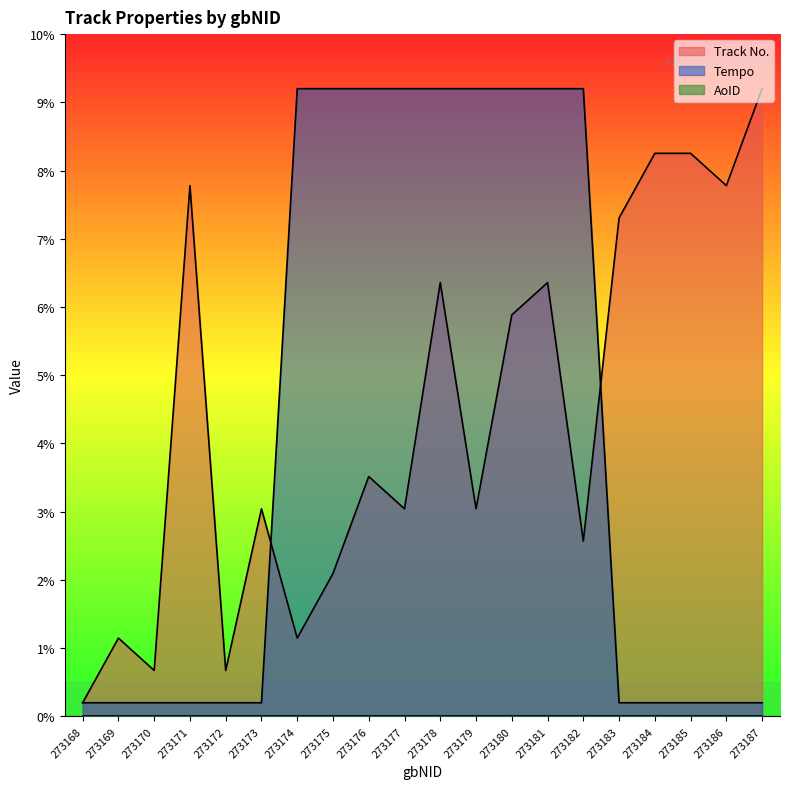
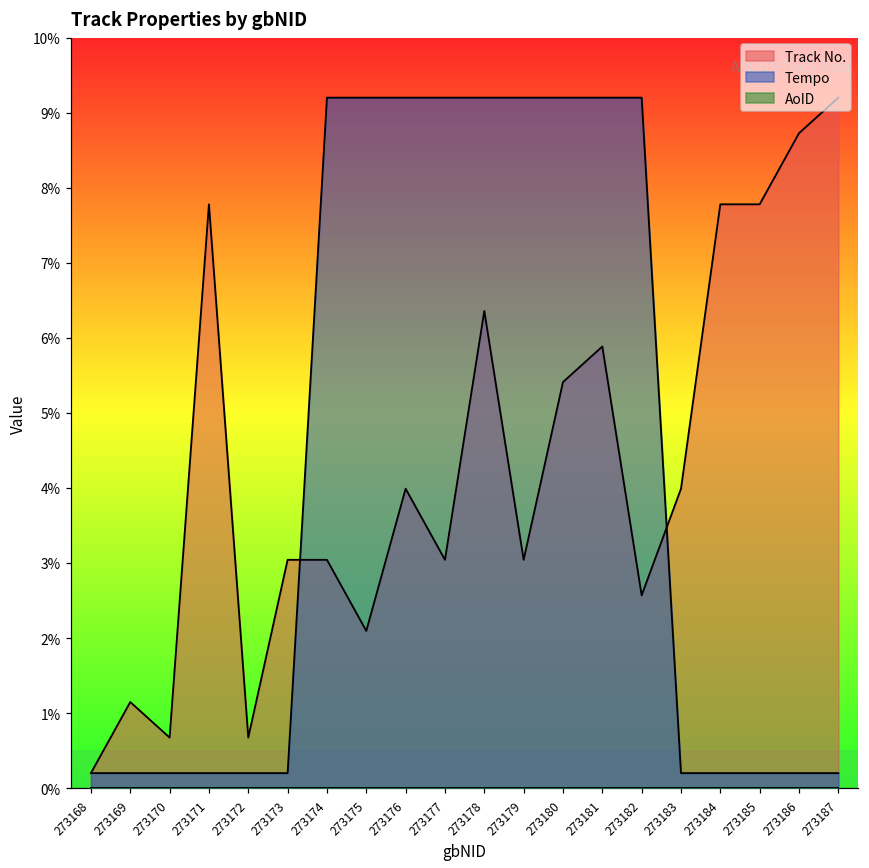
Track No., 273174: 1.1% -> 3.0%
Track No., 273176: 3.5% -> 4.0%
Track No., 273180: 5.9% -> 5.4%
Track No., 273181: 6.4% -> 5.9%
Track No., 273183: 7.3% -> 4.0%
Track No., 273184: 8.3% -> 7.8%
Track No., 273185: 8.3% -> 7.8%
Track No., 273186: 7.8% -> 8.7%
